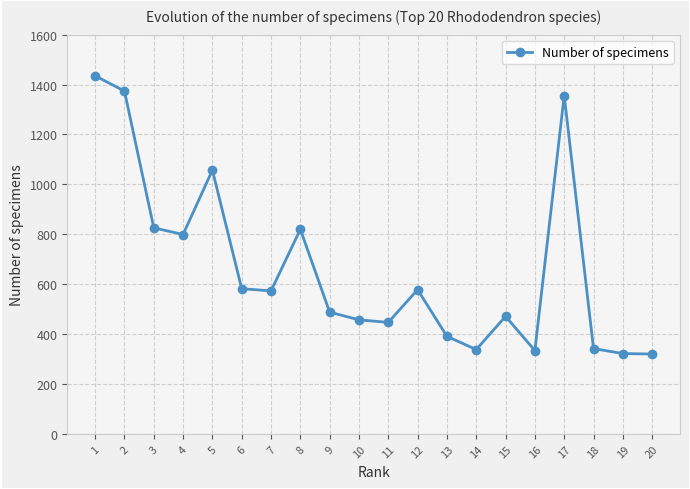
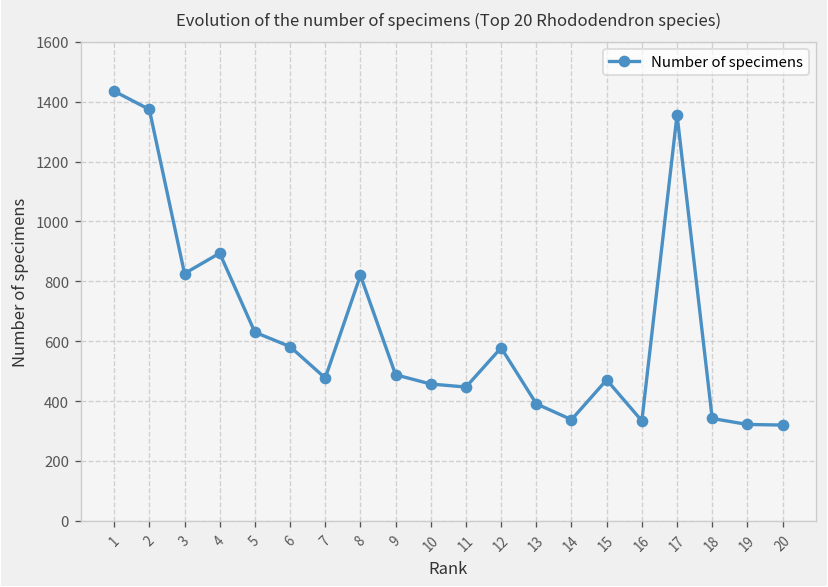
4: 800 -> 890
5: 1060 -> 630
7: 570 -> 480
